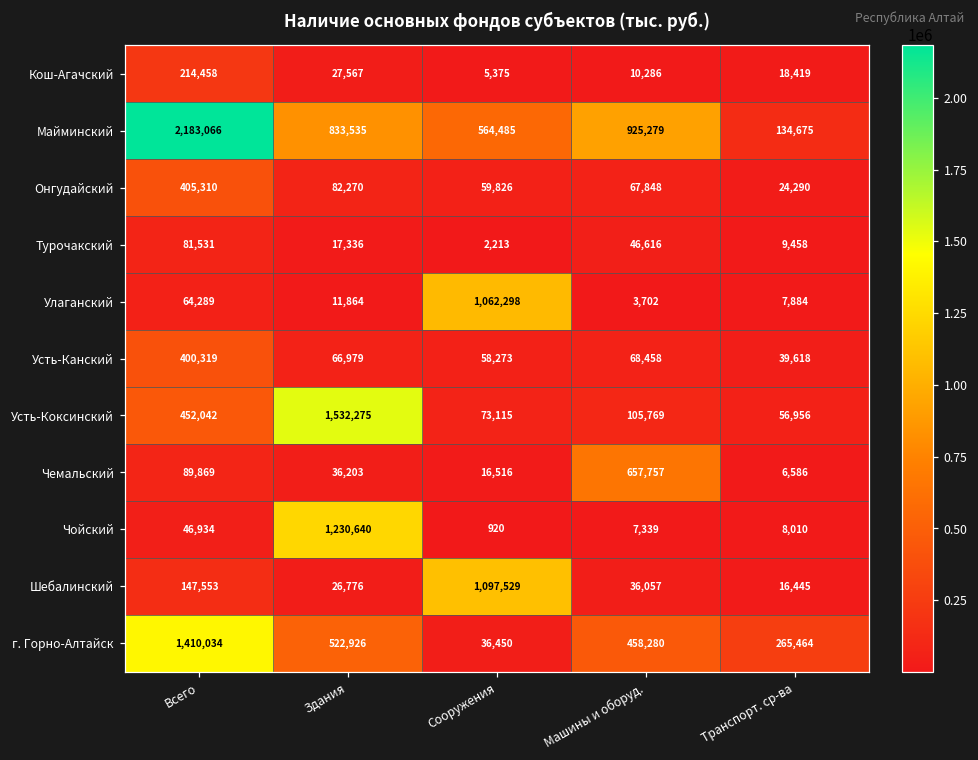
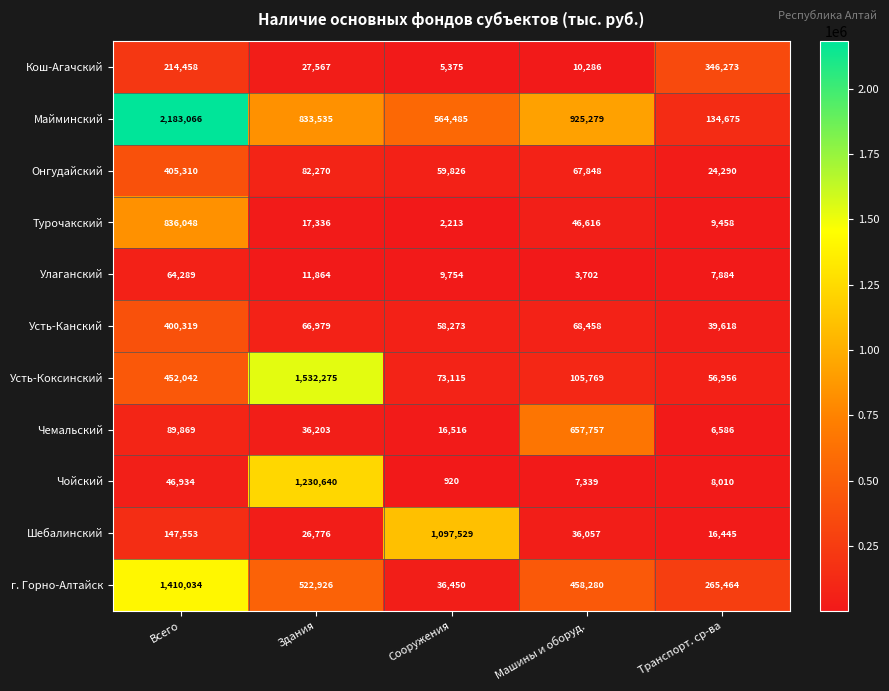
Кош-Агачский, Транспорт. ср-ва: 18,419 -> 346,273
Турочакский, Всего: 81,531 -> 836,048
Улаганский, Сооружения: 1,062,298 -> 9,754
